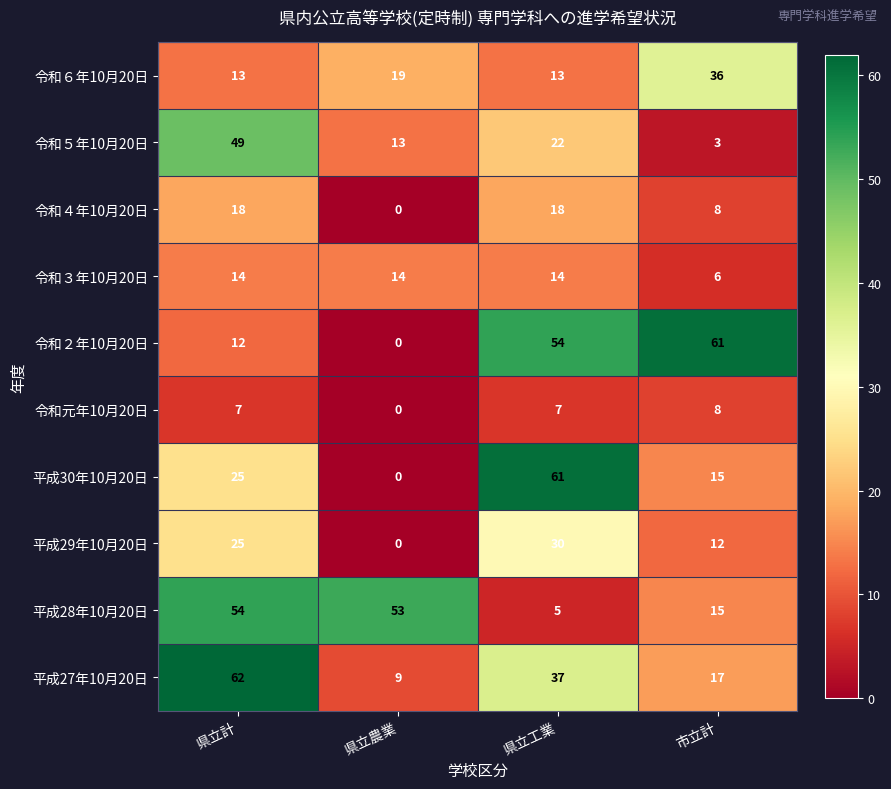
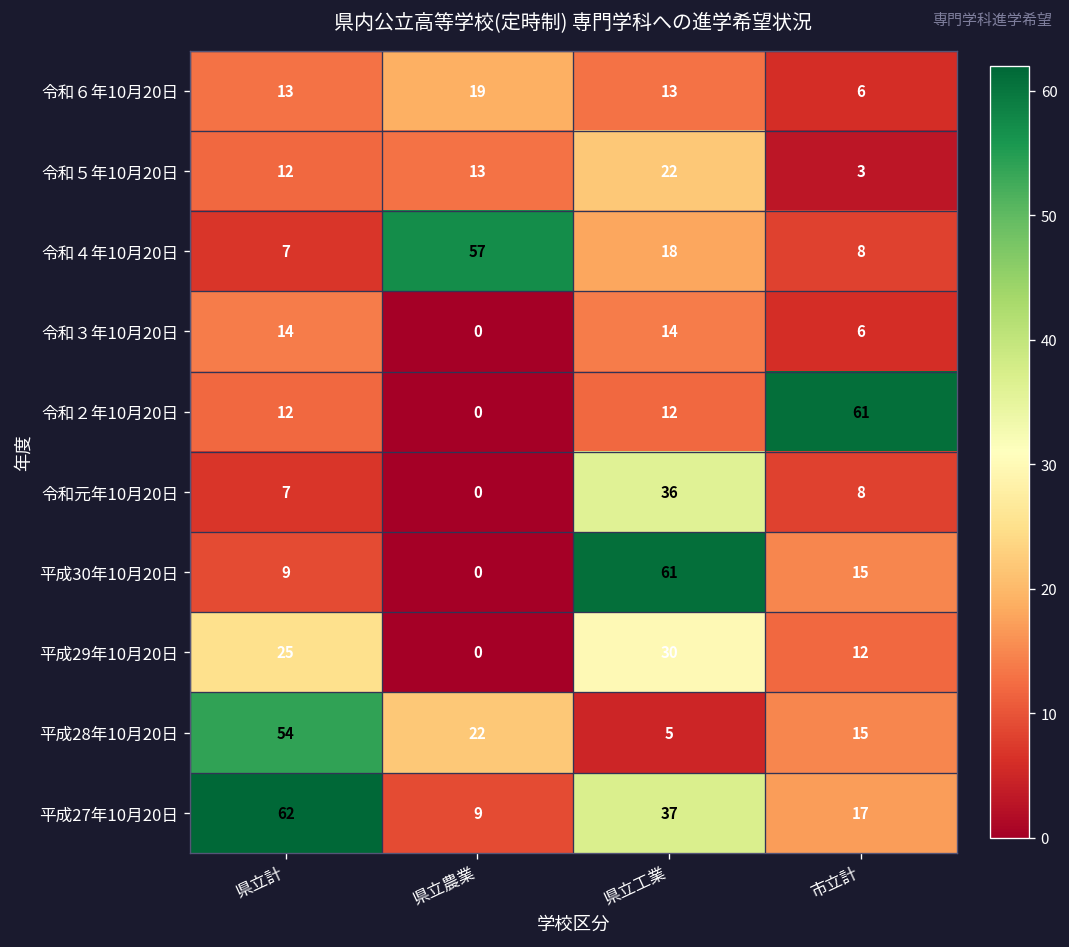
令和６年10月20日, 市立計: 36 -> 6
令和５年10月20日, 県立計: 49 -> 12
令和４年10月20日, 県立計: 18 -> 7
令和４年10月20日, 県立農業: 0 -> 57
令和３年10月20日, 県立農業: 14 -> 0
令和２年10月20日, 県立工業: 54 -> 12
令和元年10月20日, 県立工業: 7 -> 36
平成30年10月20日, 県立計: 25 -> 9
平成28年10月20日, 県立農業: 53 -> 22
